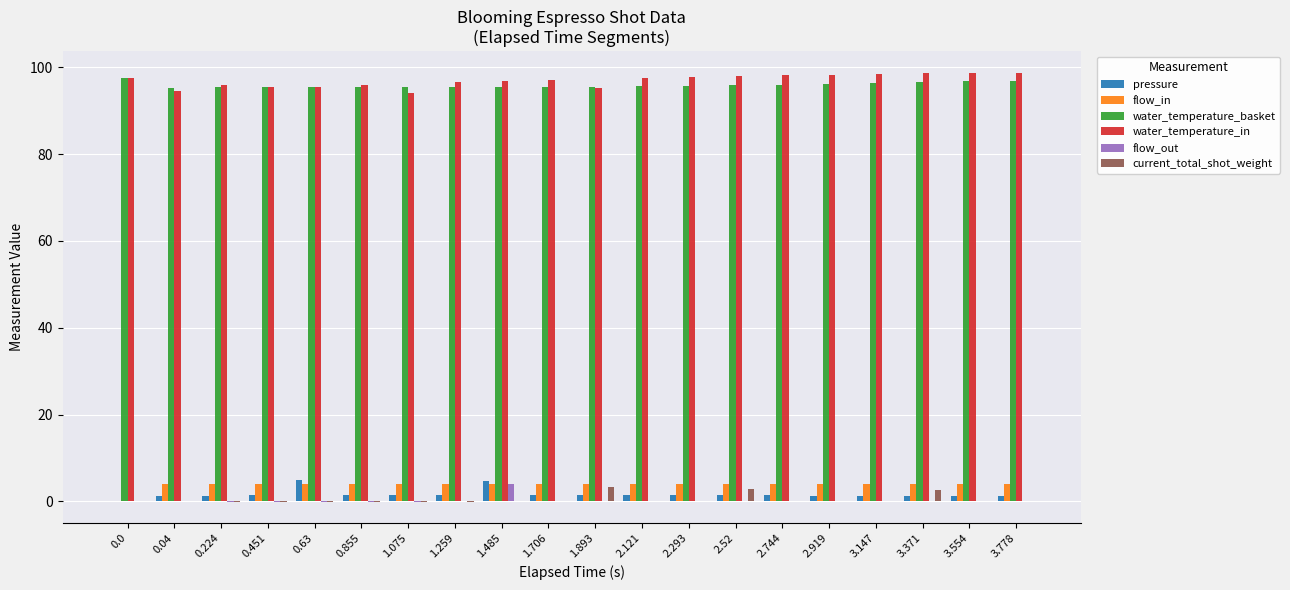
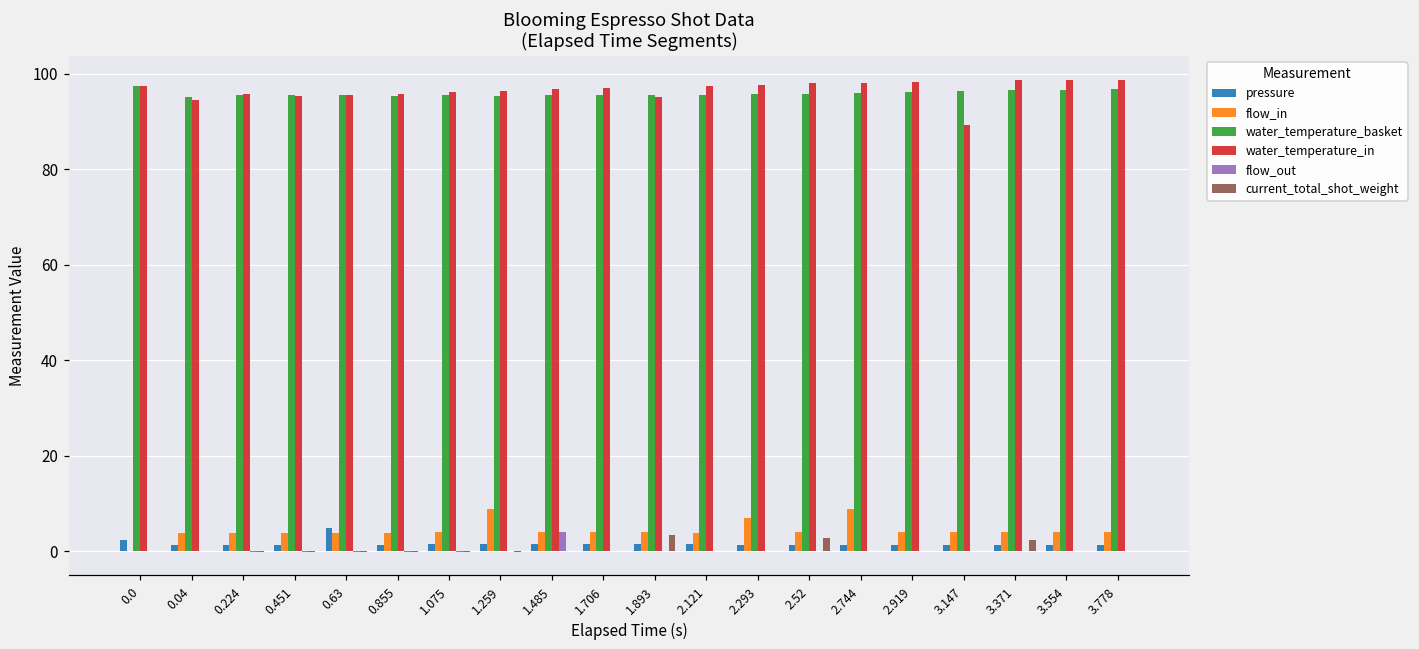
pressure, 0.0: 0 -> 3
water_temperature_in, 1.075: 94 -> 96
flow_in, 1.259: 4 -> 9
pressure, 1.485: 5 -> 2
flow_in, 2.293: 4 -> 7
flow_in, 2.744: 4 -> 9
water_temperature_in, 3.147: 98 -> 89
